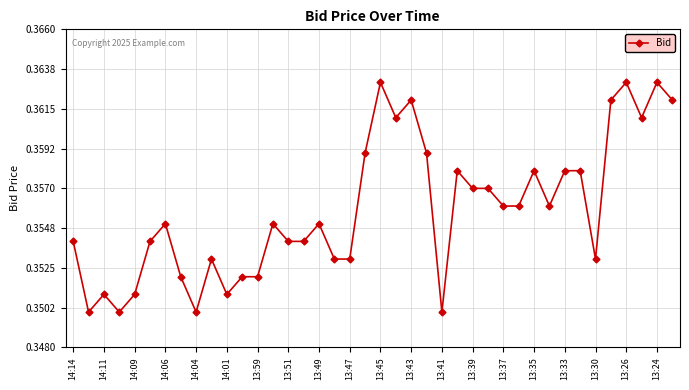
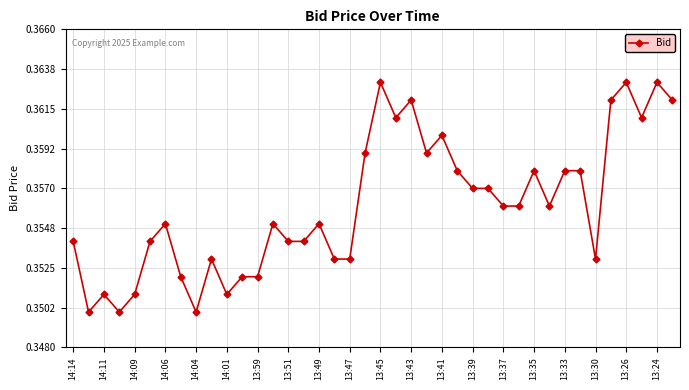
13:41: 0.35 -> 0.36
